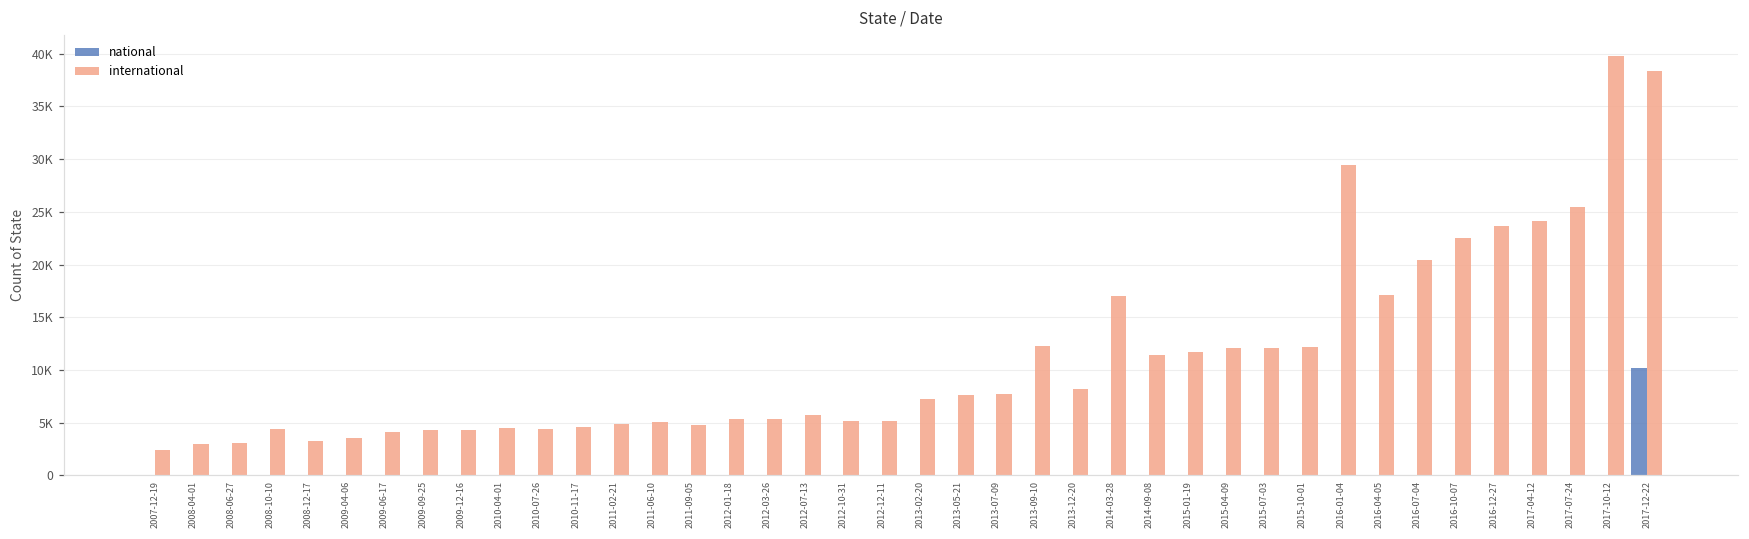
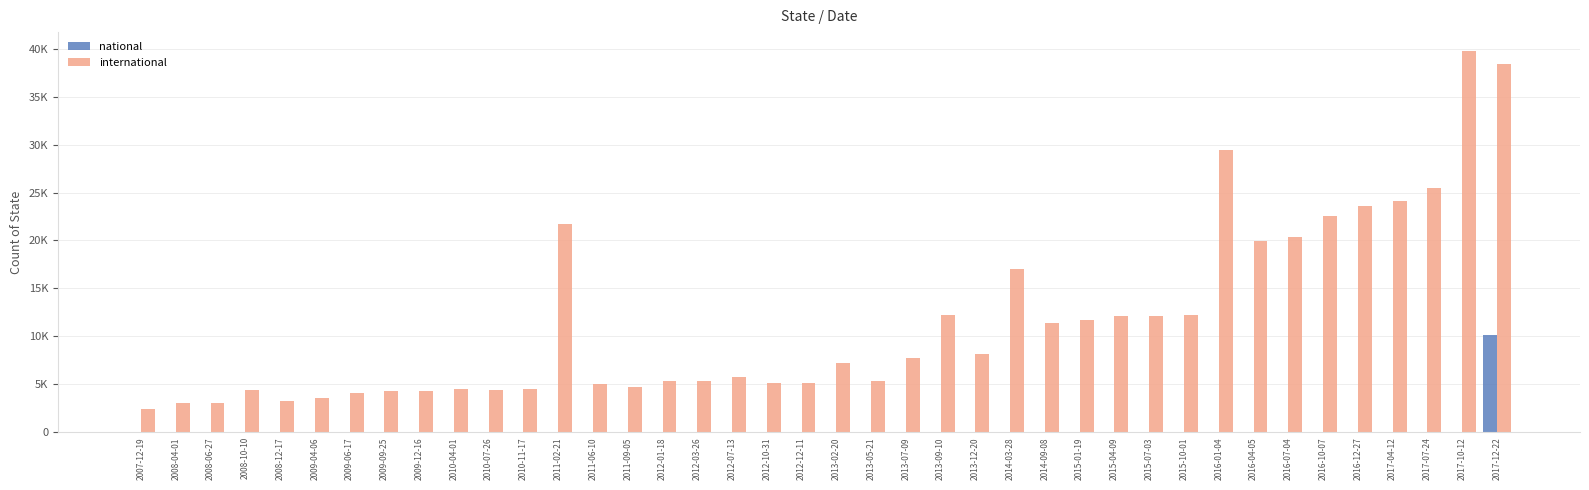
international, 2011-02-21: 5000 -> 22000
international, 2013-05-21: 8000 -> 5000
international, 2016-04-05: 17000 -> 20000
